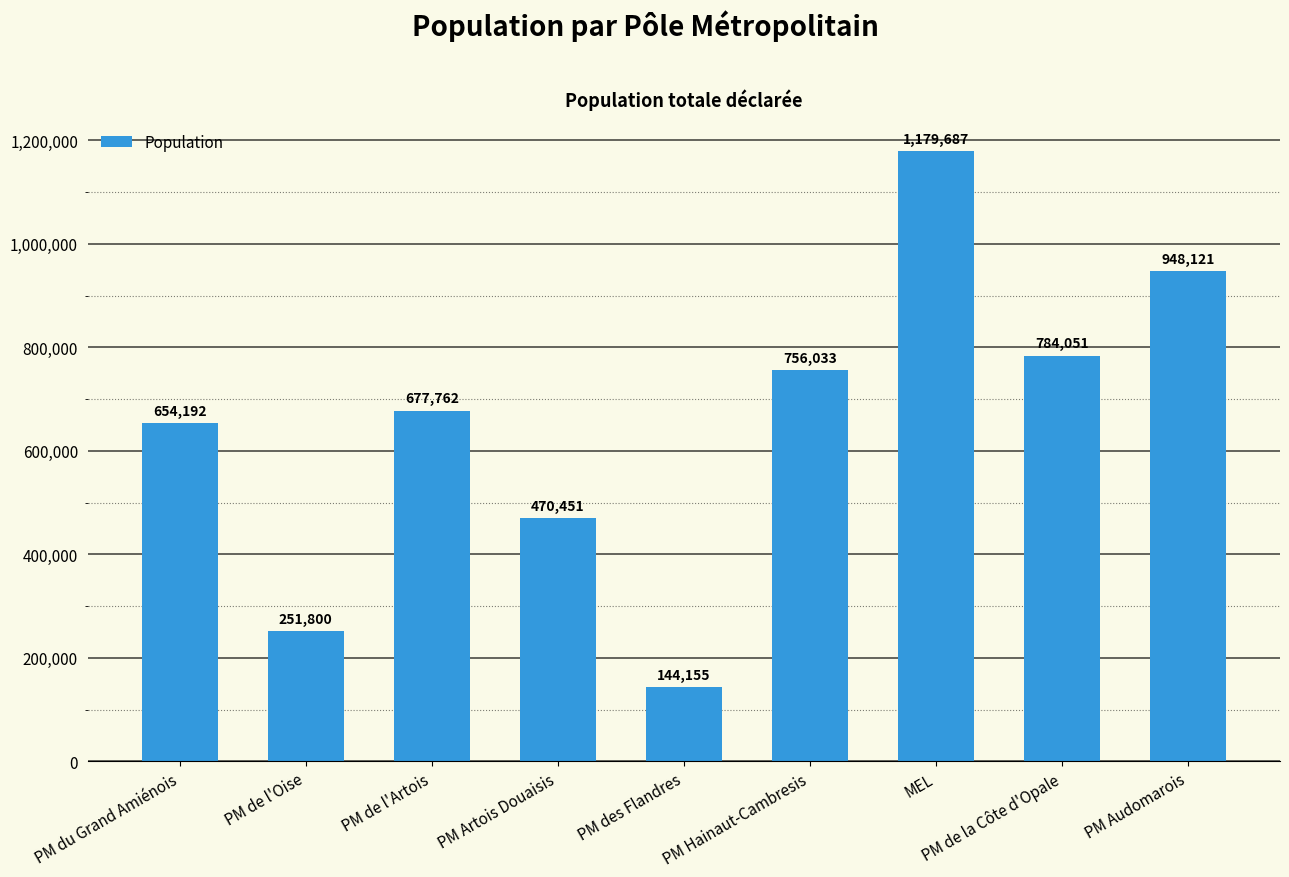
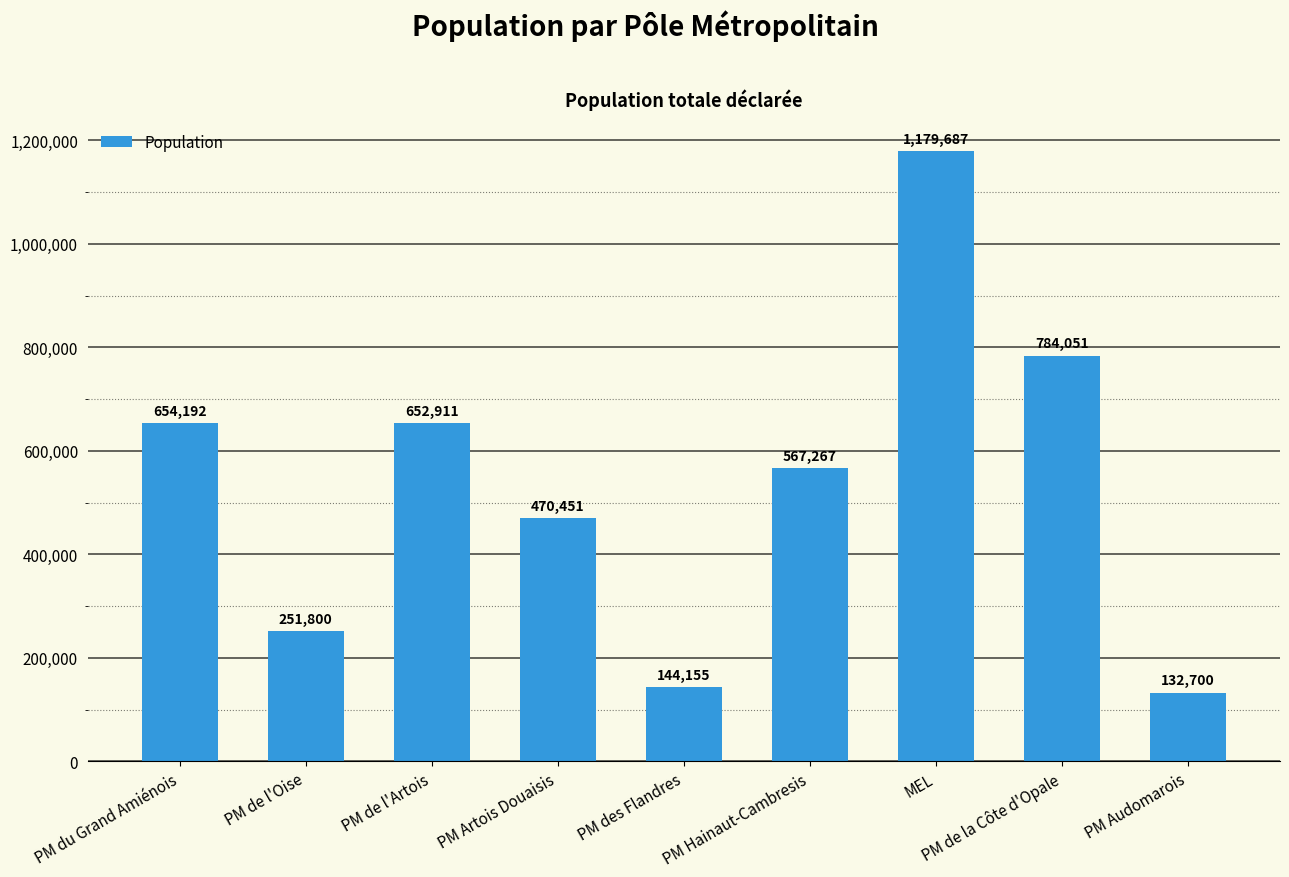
PM de l'Artois: 677,762 -> 652,911
PM Hainaut-Cambresis: 756,033 -> 567,267
PM Audomarois: 948,121 -> 132,700
